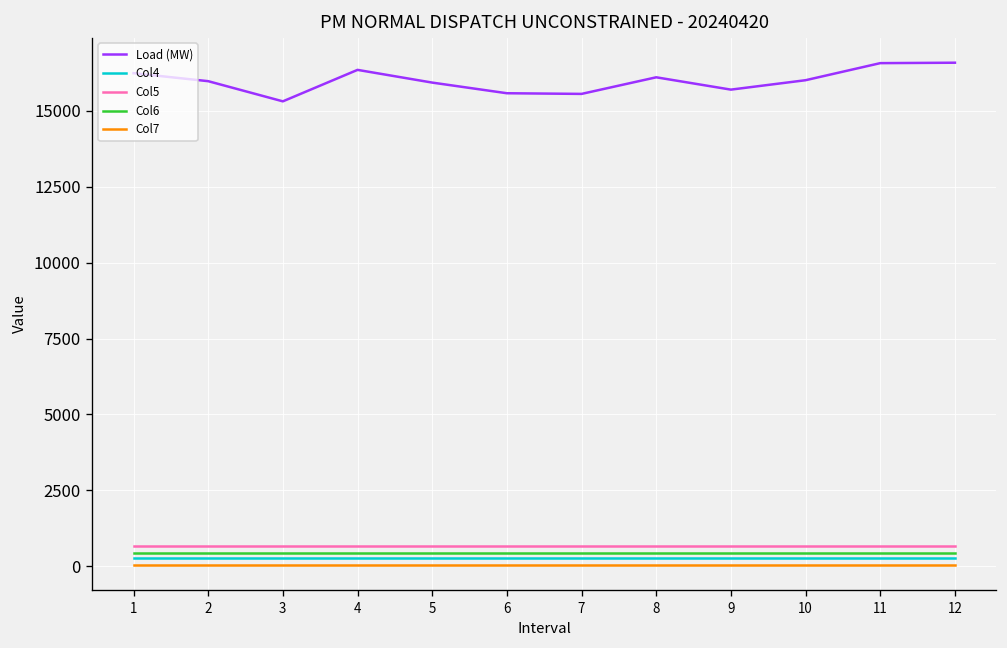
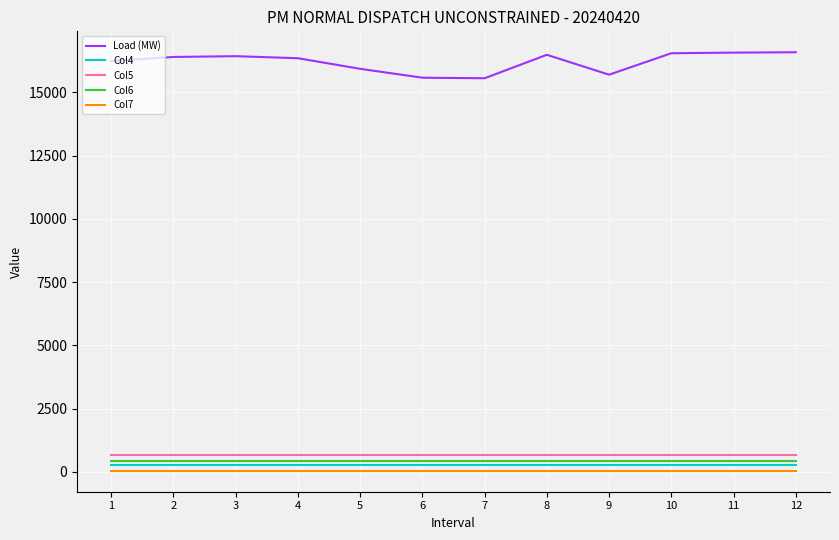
Load (MW), 2: 16000 -> 16400
Load (MW), 3: 15300 -> 16400
Load (MW), 8: 16100 -> 16500
Load (MW), 10: 16000 -> 16500
